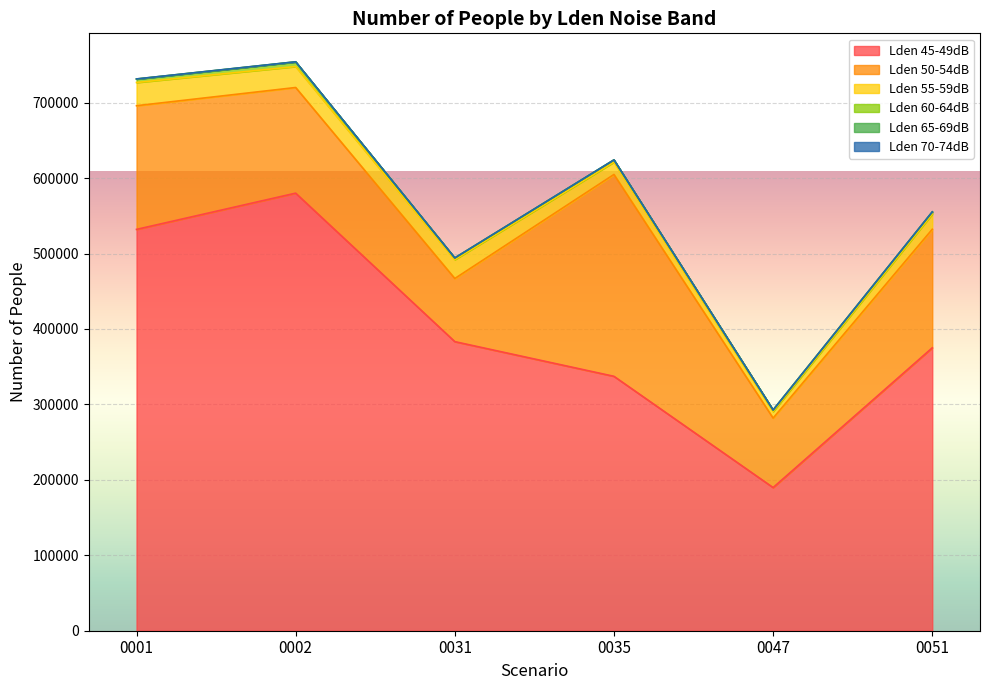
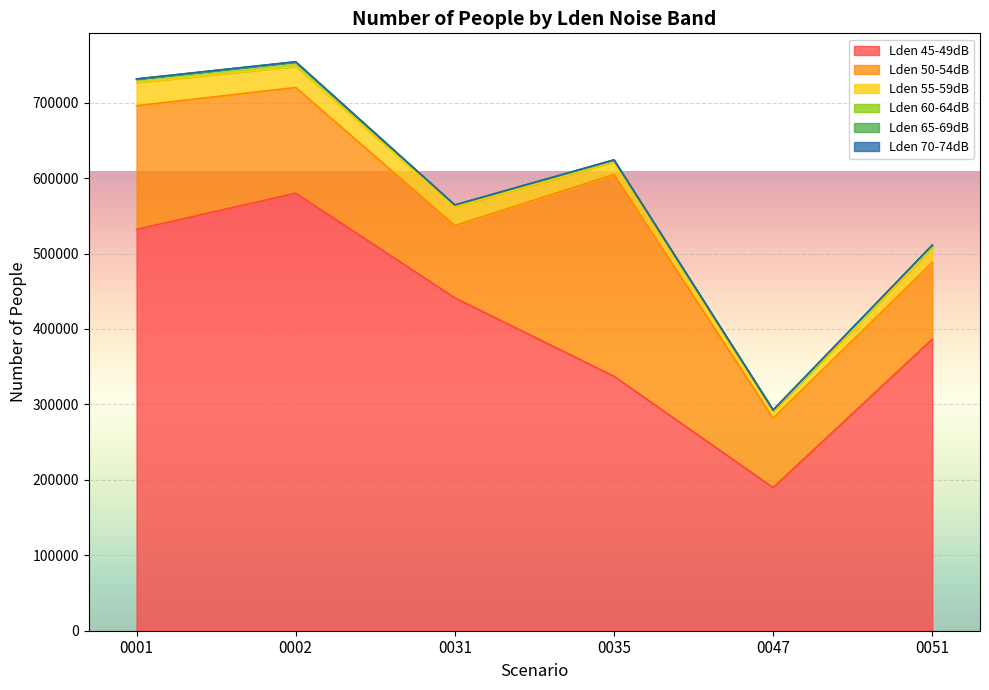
Lden 45-49dB, 0031: 380000 -> 440000
Lden 50-54dB, 0031: 80000 -> 100000
Lden 45-49dB, 0051: 370000 -> 390000
Lden 50-54dB, 0051: 160000 -> 100000
